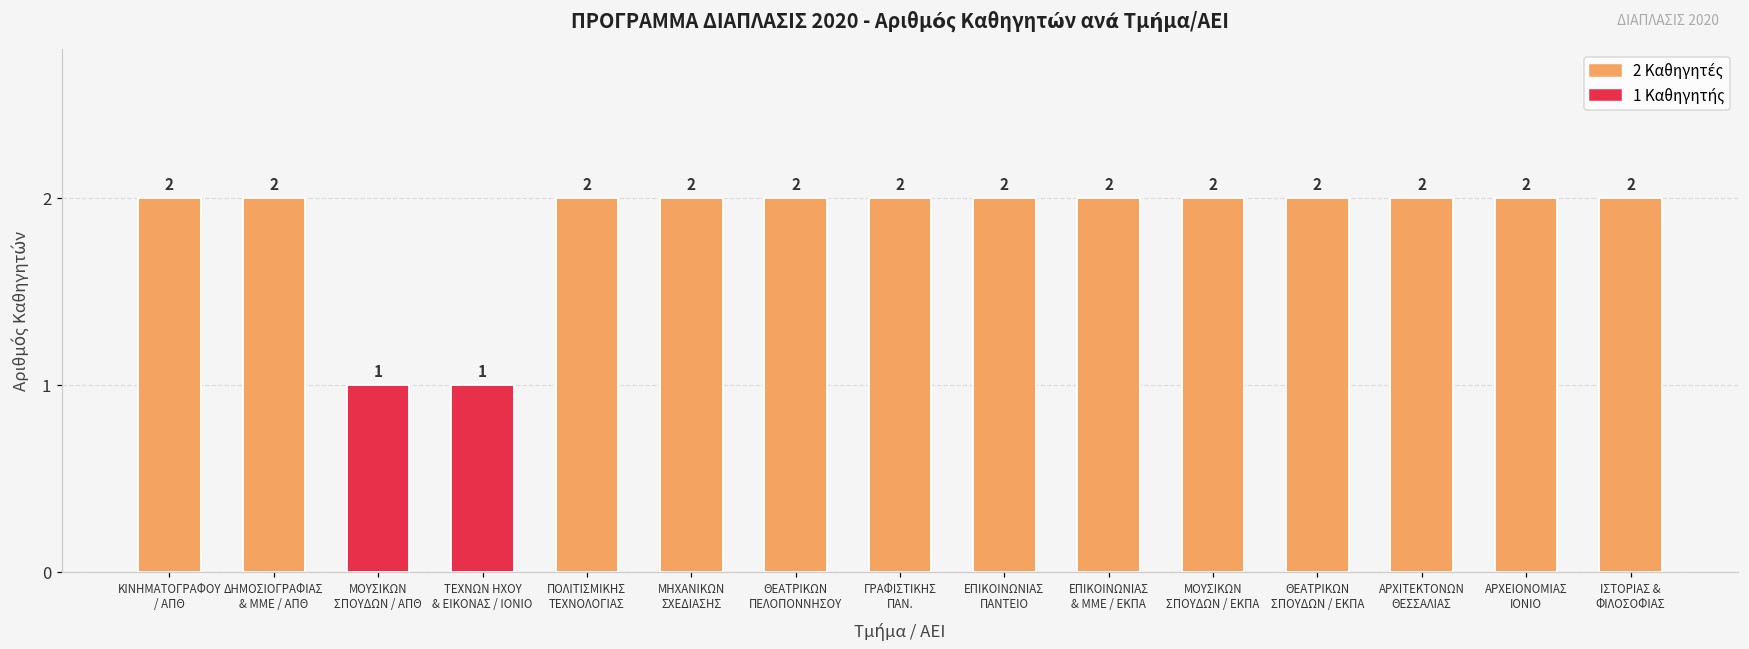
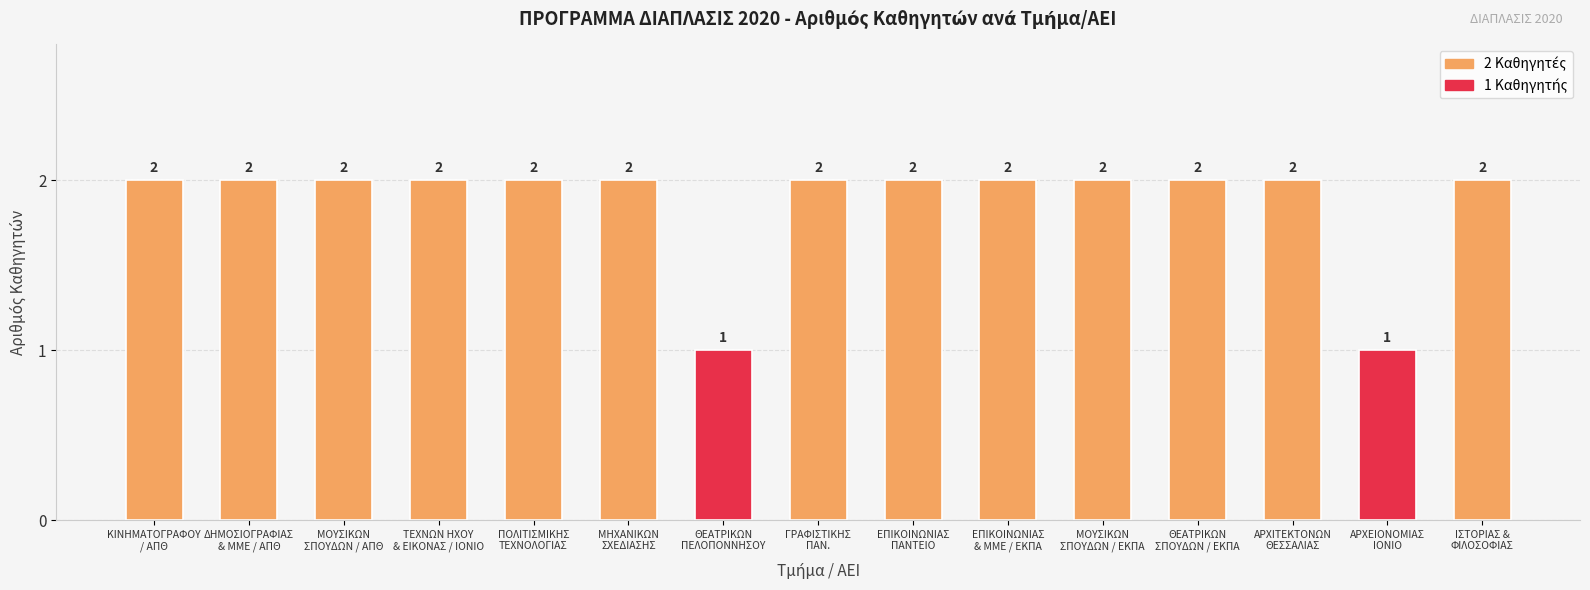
ΜΟΥΣΙΚΩΝ ΣΠΟΥΔΩΝ / ΑΠΘ: 1 -> 2
ΤΕΧΝΩΝ ΗΧΟΥ & ΕΙΚΟΝΑΣ / ΙΟΝΙΟ: 1 -> 2
ΘΕΑΤΡΙΚΩΝ ΠΕΛΟΠΟΝΝΗΣΟΥ: 2 -> 1
ΑΡΧΕΙΟΝΟΜΙΑΣ ΙΟΝΙΟ: 2 -> 1
